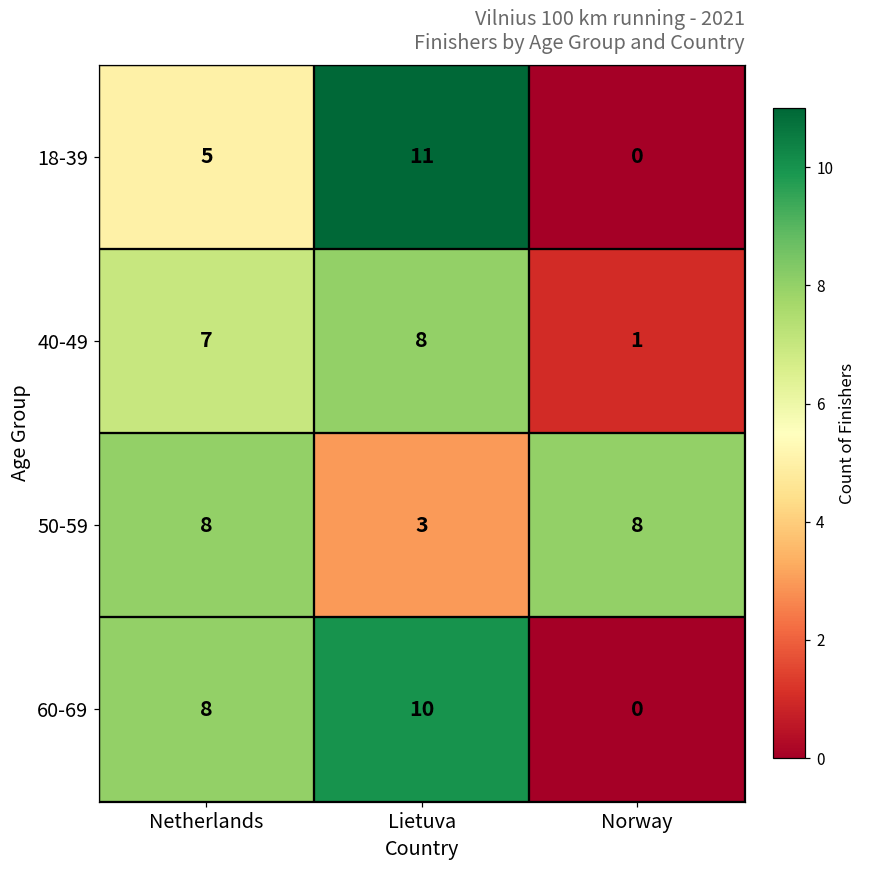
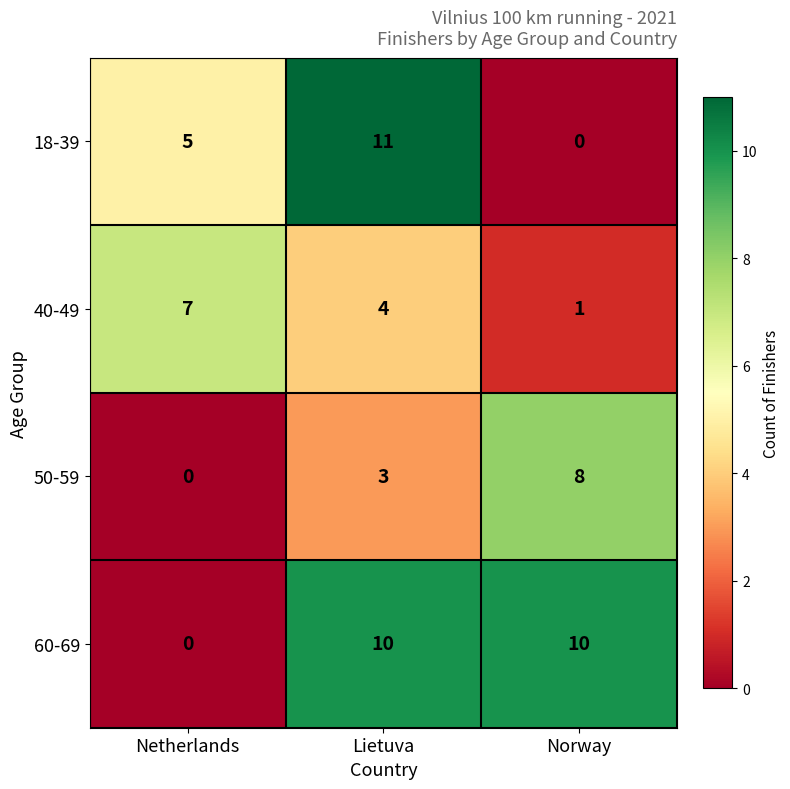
40-49, Lietuva: 8 -> 4
50-59, Netherlands: 8 -> 0
60-69, Netherlands: 8 -> 0
60-69, Norway: 0 -> 10
